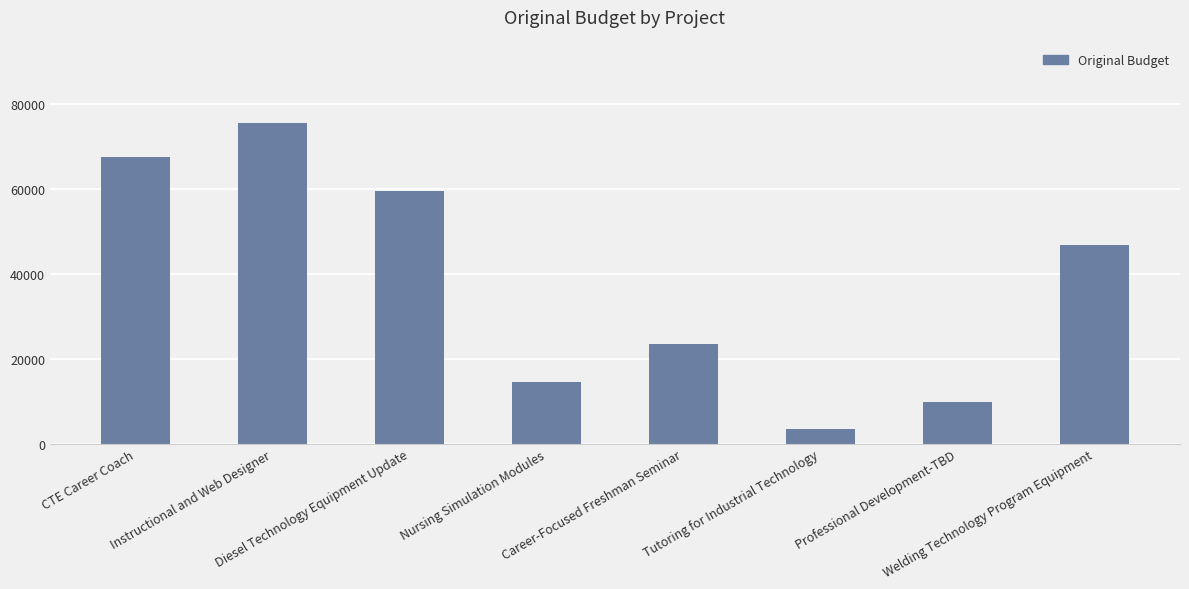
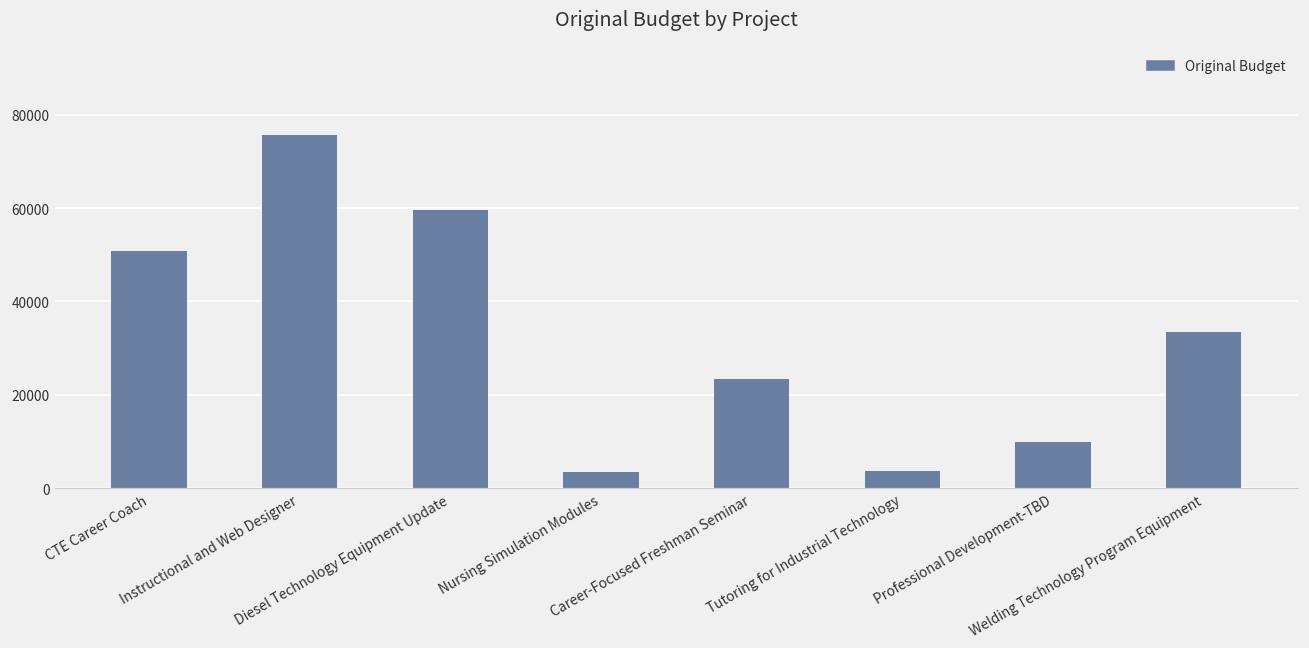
CTE Career Coach: 68000 -> 51000
Nursing Simulation Modules: 15000 -> 3000
Welding Technology Program Equipment: 47000 -> 34000
